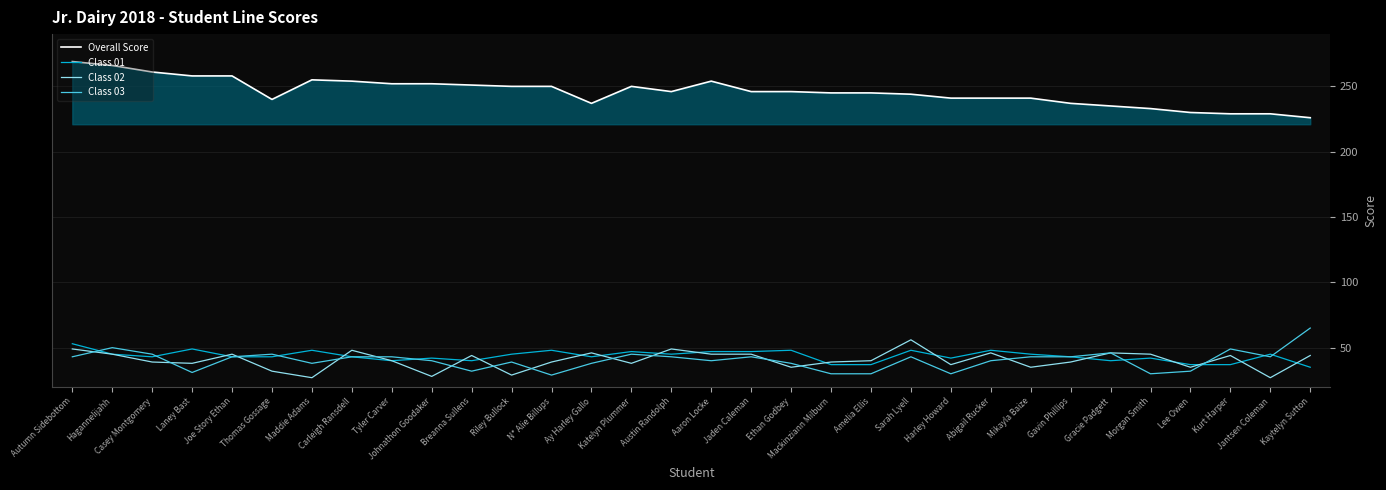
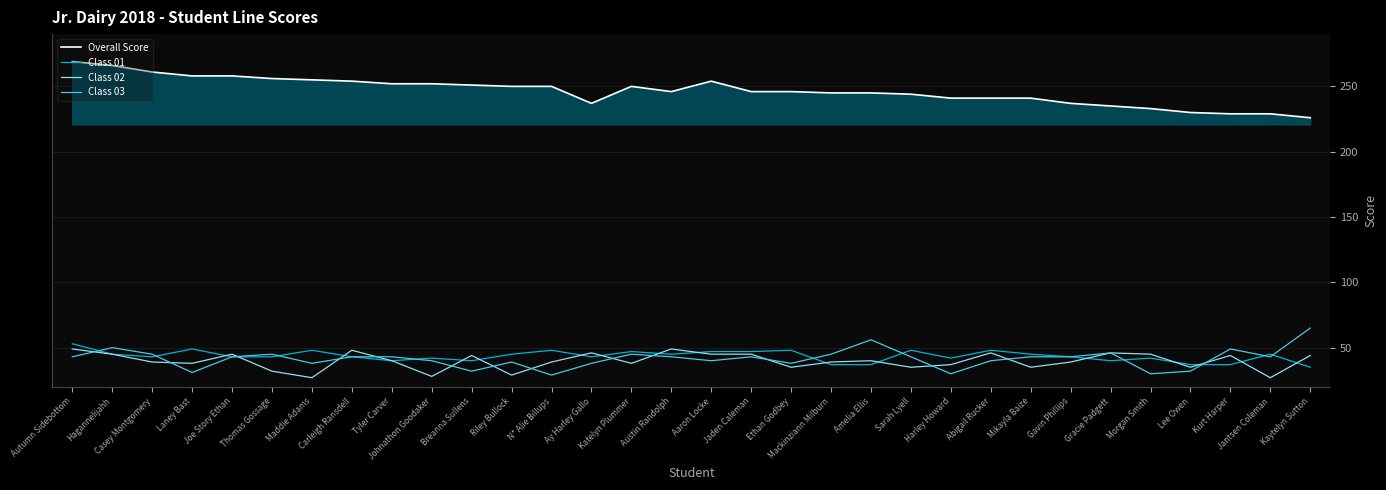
Overall Score, Thomas Gossage: 240 -> 256
Class 03, Mackinziann Milburn: 30 -> 45
Class 03, Amelia Ellis: 30 -> 56
Class 02, Sarah Lyell: 56 -> 35
